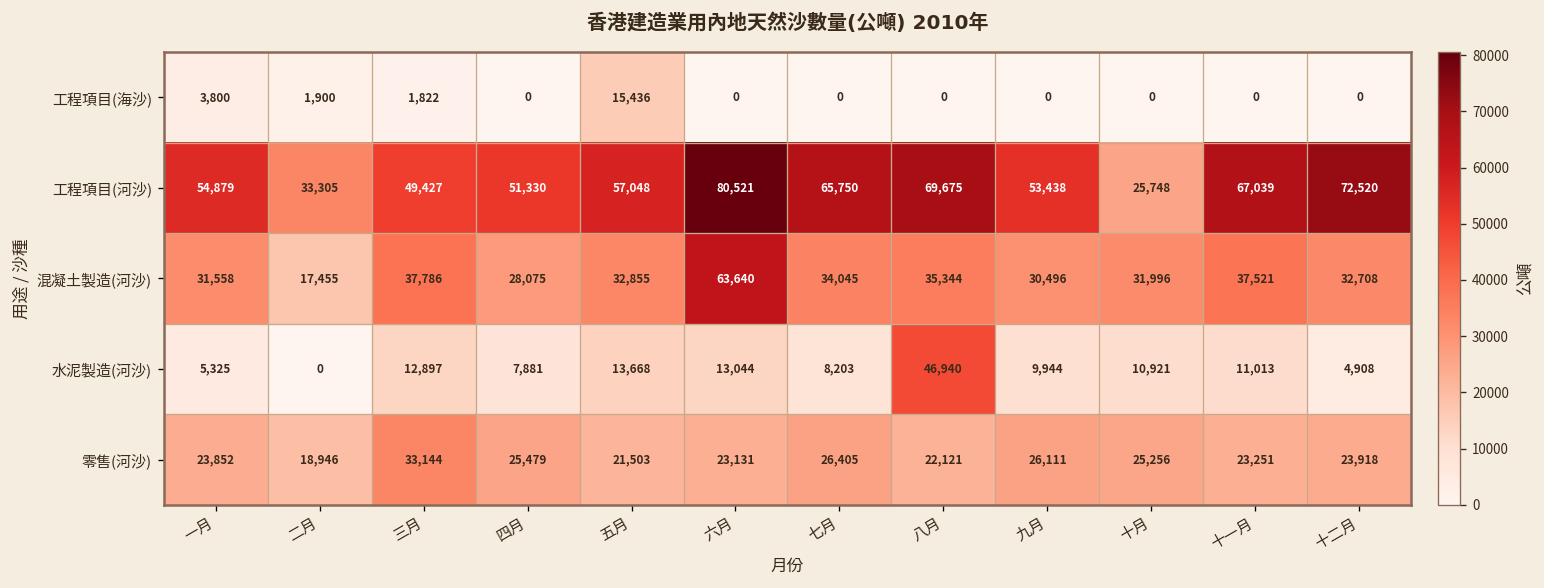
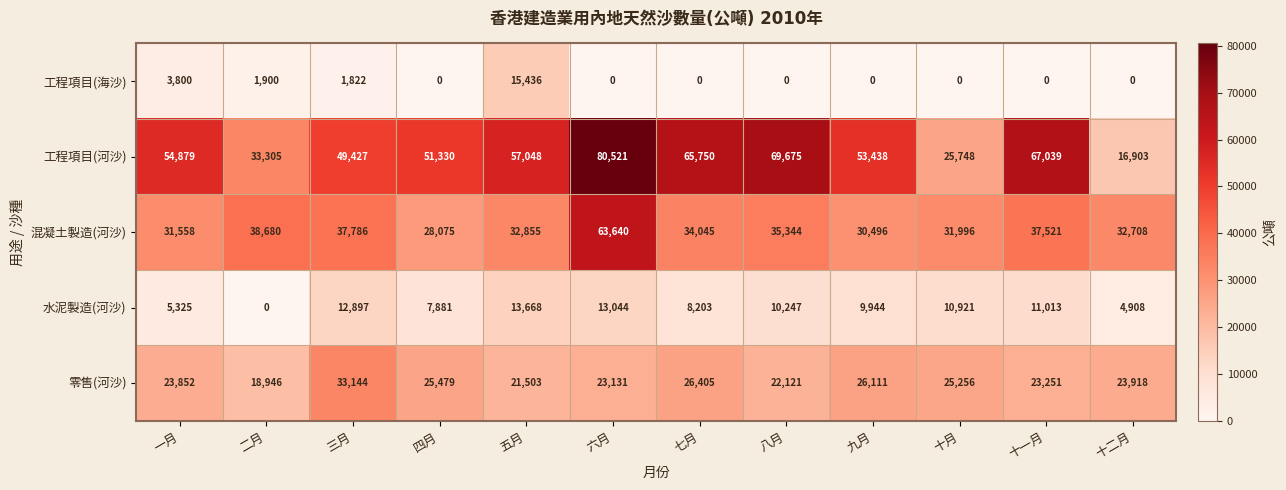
工程項目(河沙), 十二月: 72,520 -> 16,903
混凝土製造(河沙), 二月: 17,455 -> 38,680
水泥製造(河沙), 八月: 46,940 -> 10,247
